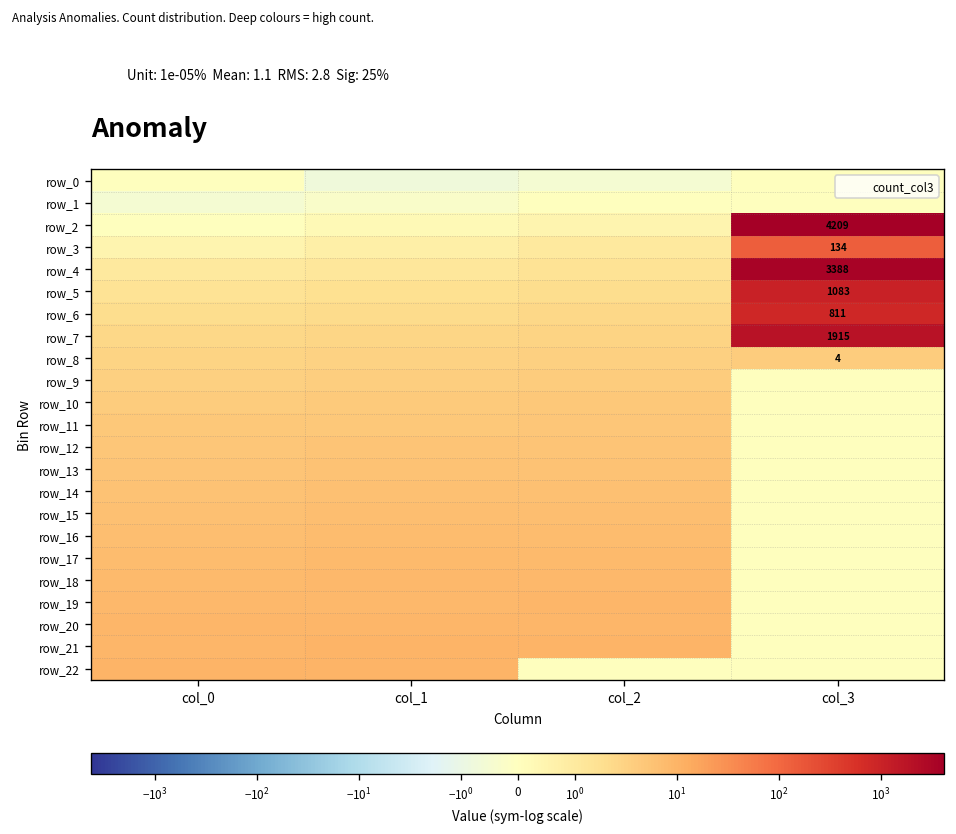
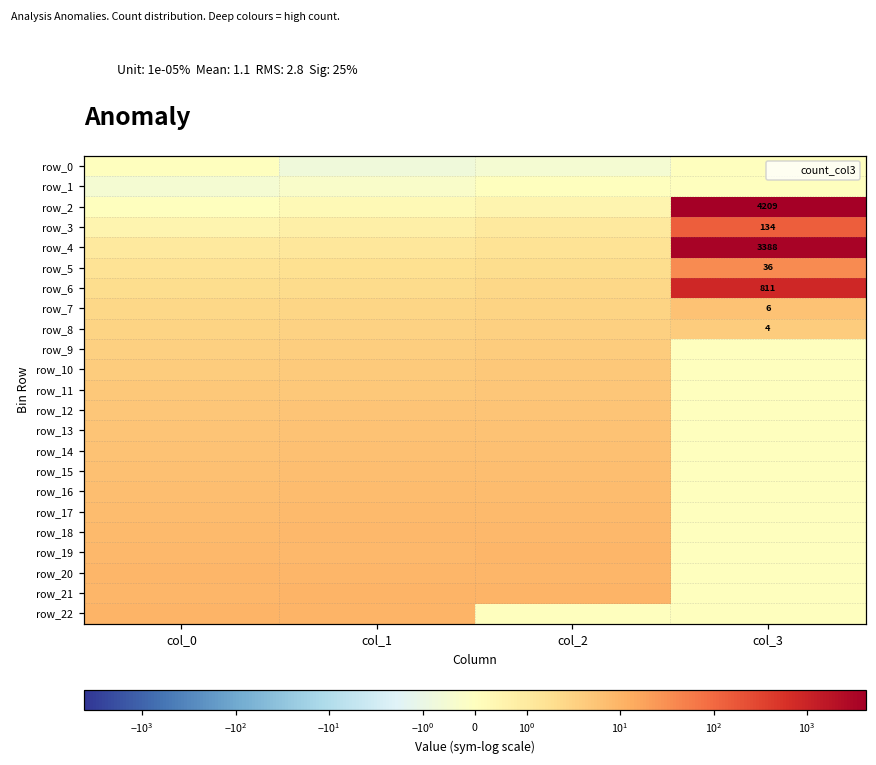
row_5, col_3: 1083 -> 36
row_7, col_3: 1915 -> 6
